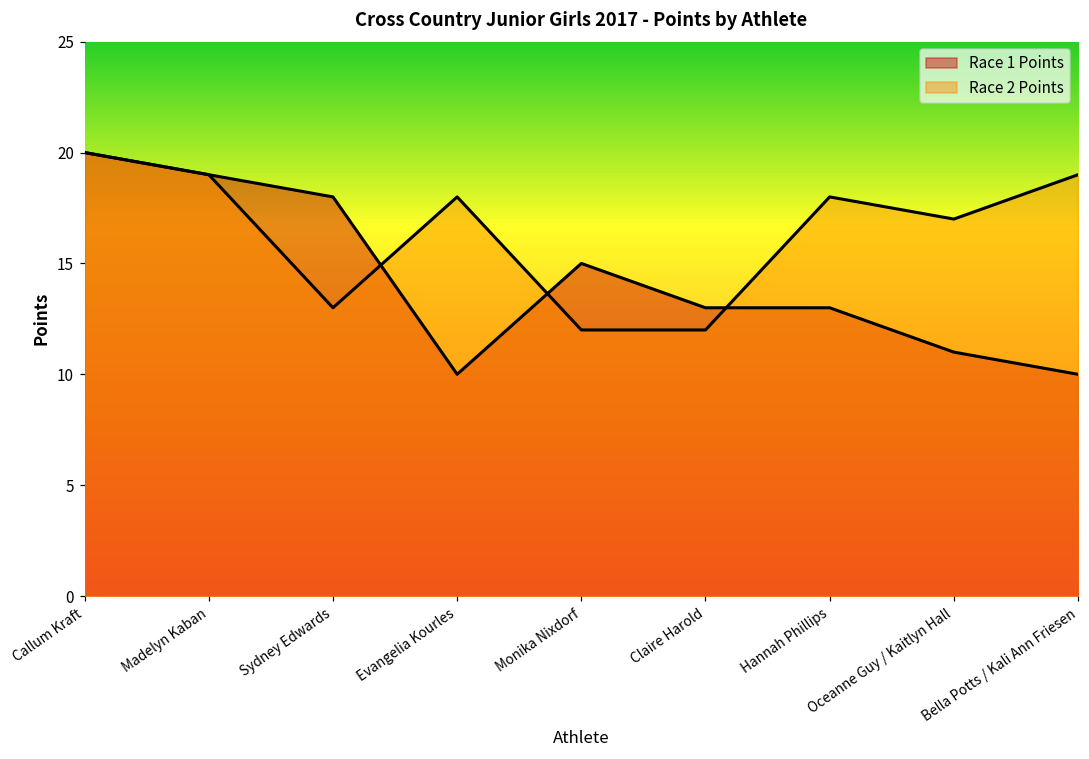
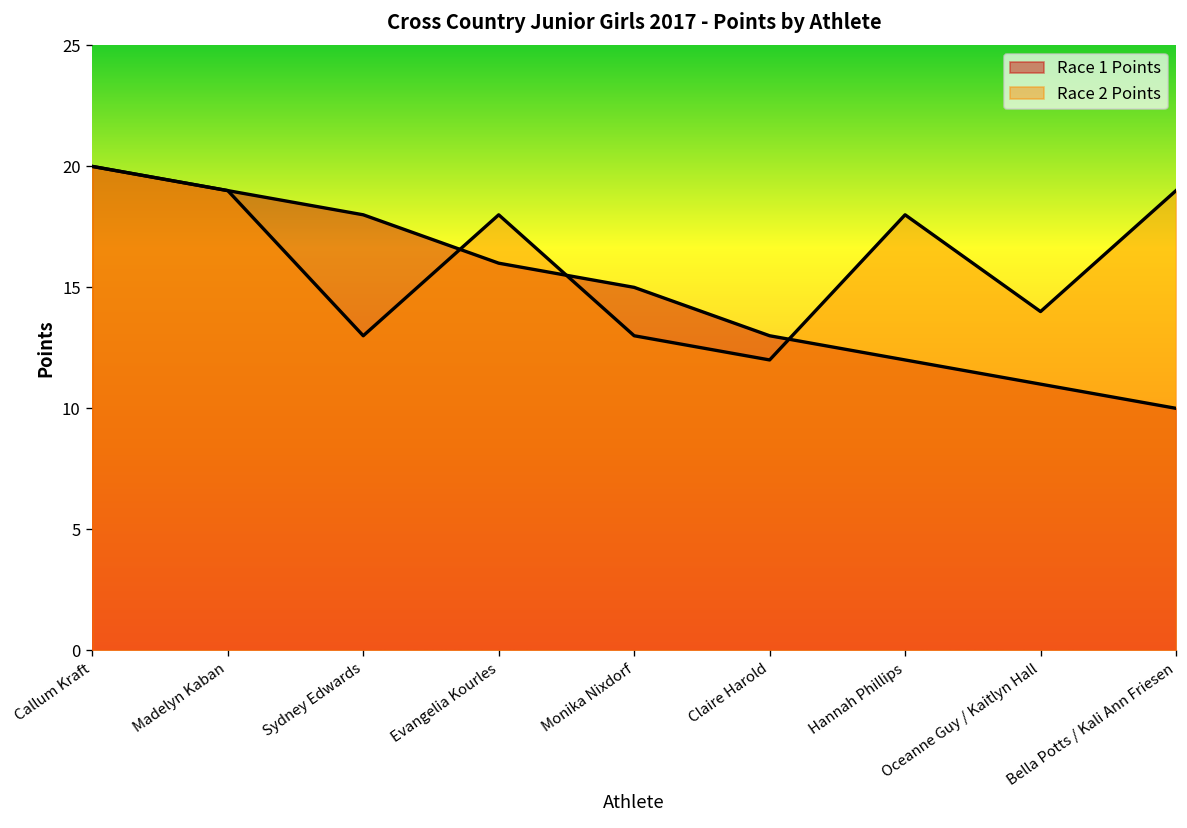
Race 1 Points, Evangelia Kourles: 10 -> 16
Race 2 Points, Monika Nixdorf: 12 -> 13
Race 1 Points, Hannah Phillips: 13 -> 12
Race 2 Points, Oceanne Guy / Kaitlyn Hall: 17 -> 14
